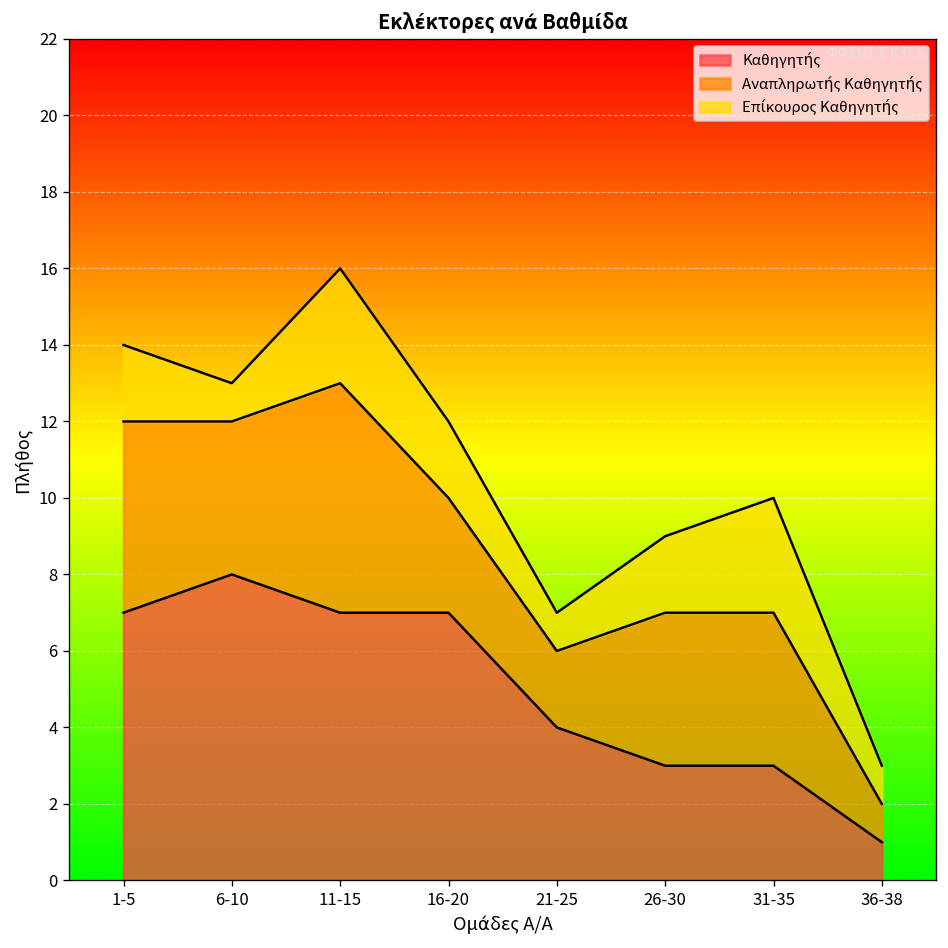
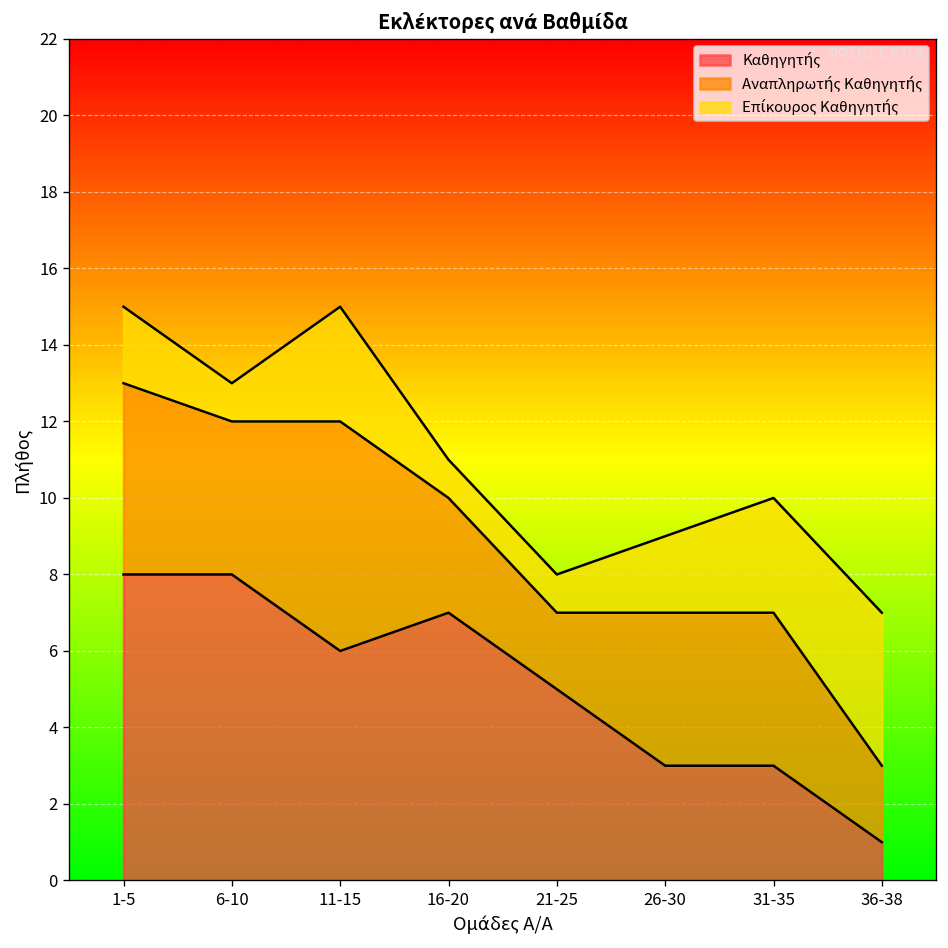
Καθηγητής, 1-5: 7 -> 8
Καθηγητής, 11-15: 7 -> 6
Επίκουρος Καθηγητής, 16-20: 2 -> 1
Καθηγητής, 21-25: 4 -> 5
Αναπληρωτής Καθηγητής, 36-38: 1 -> 2
Επίκουρος Καθηγητής, 36-38: 1 -> 4
